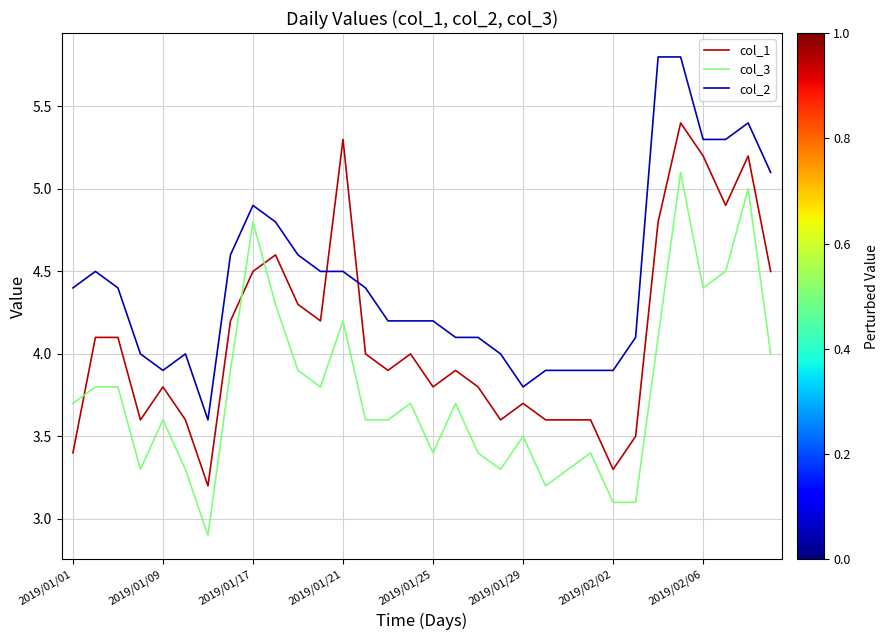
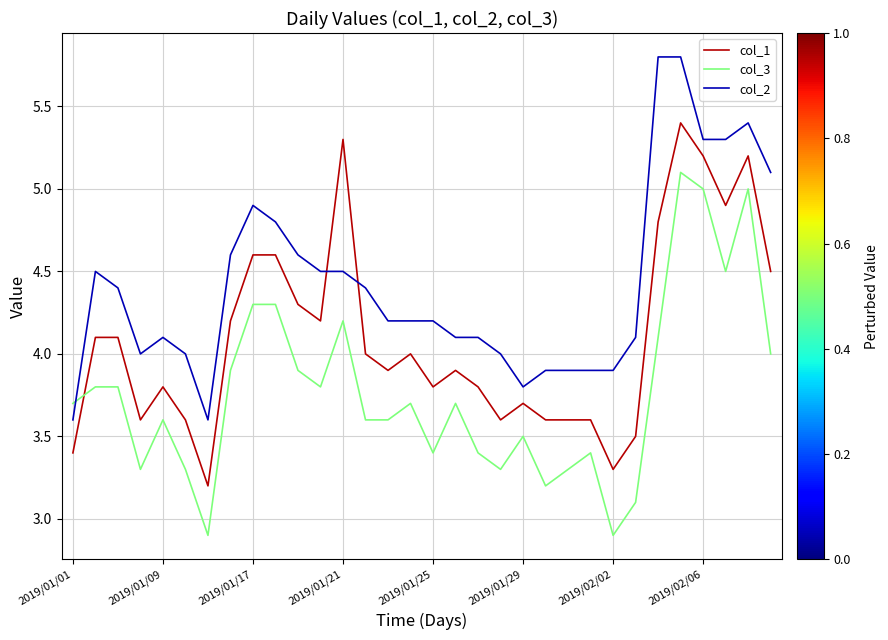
col_2, 2019/01/01: 4.4 -> 3.6
col_2, 2019/01/09: 3.9 -> 4.1
col_1, 2019/01/17: 4.5 -> 4.6
col_3, 2019/01/17: 4.8 -> 4.3
col_3, 2019/02/02: 3.1 -> 2.9
col_3, 2019/02/06: 4.4 -> 5.0
